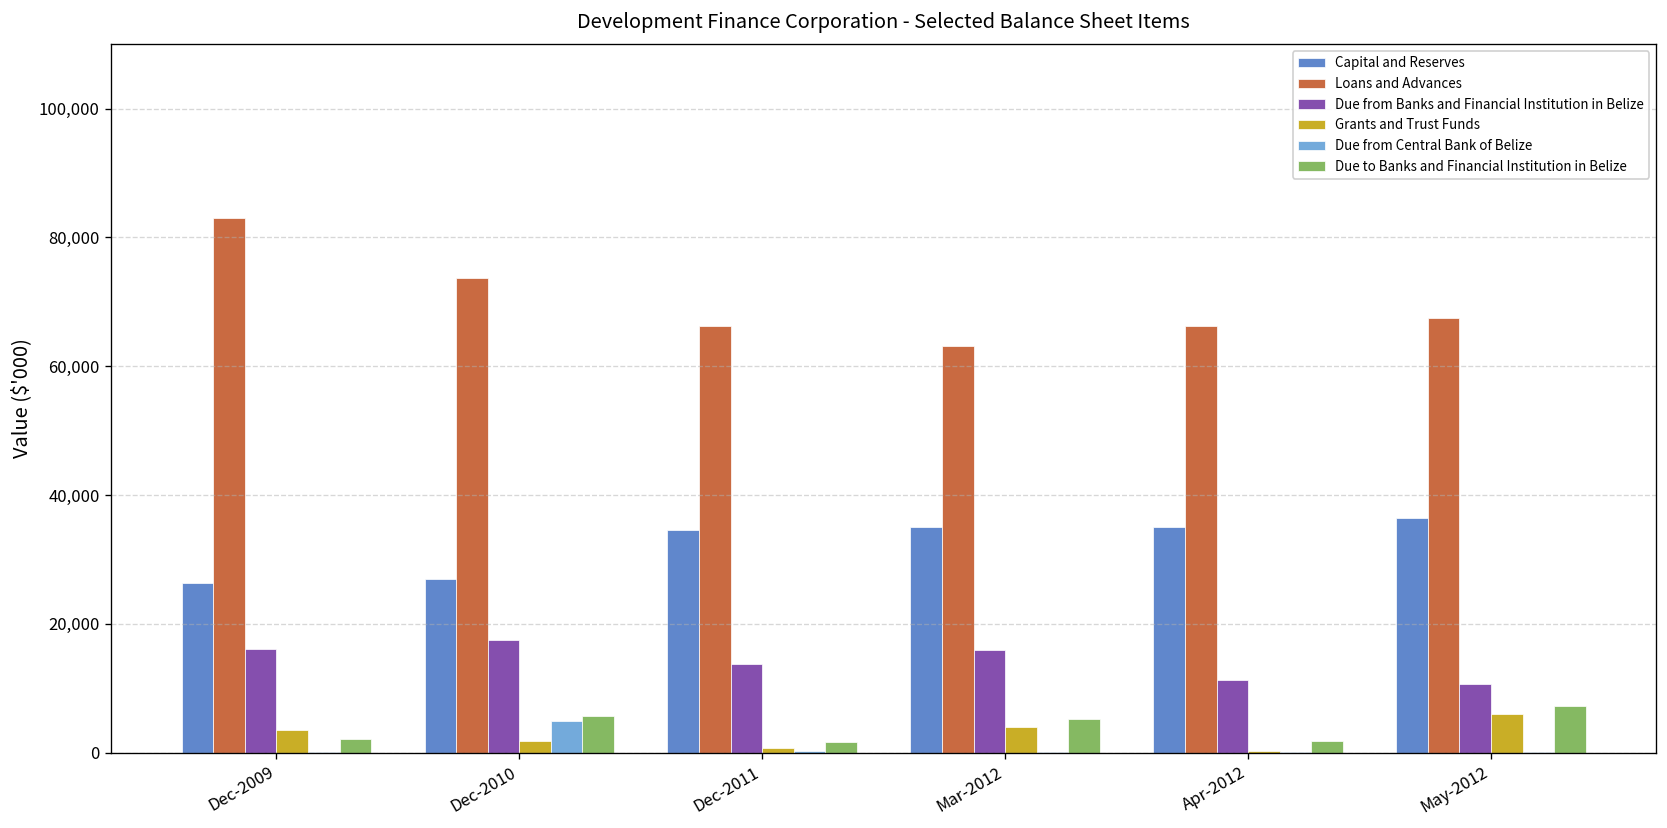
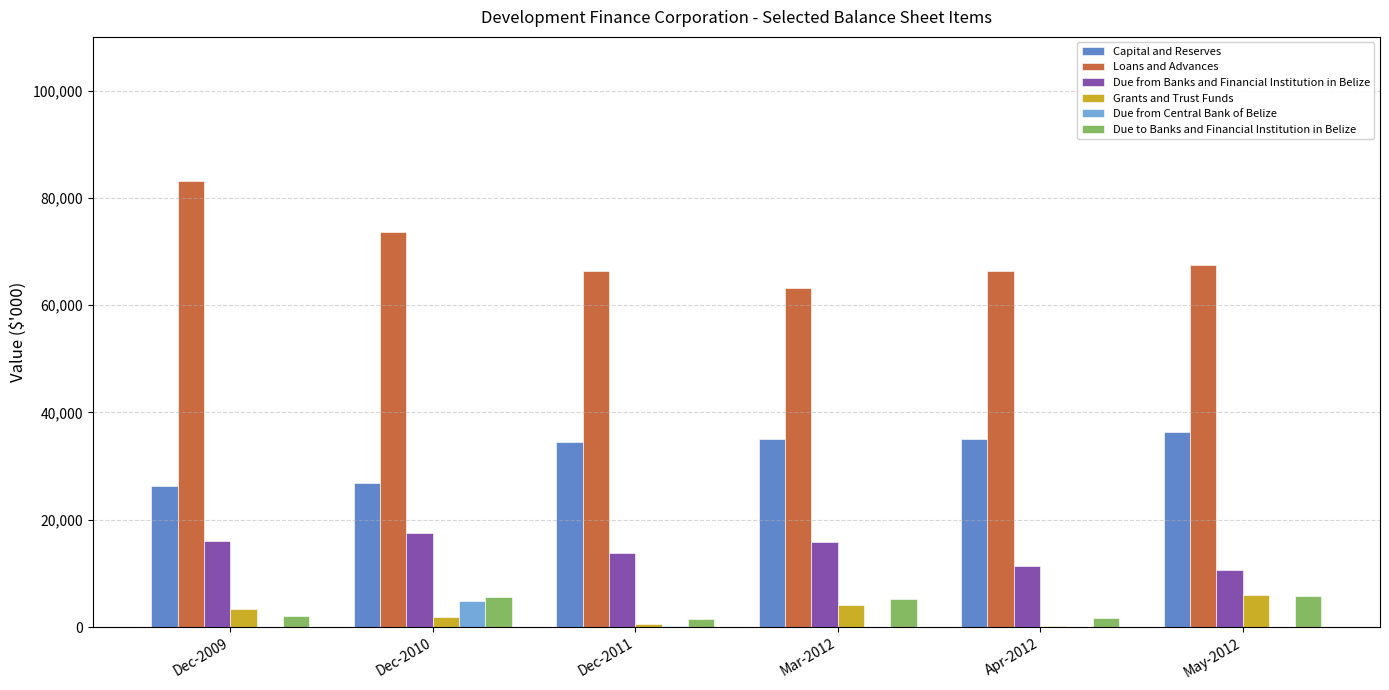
Due to Banks and Financial Institution in Belize, May-2012: 7,000 -> 6,000
